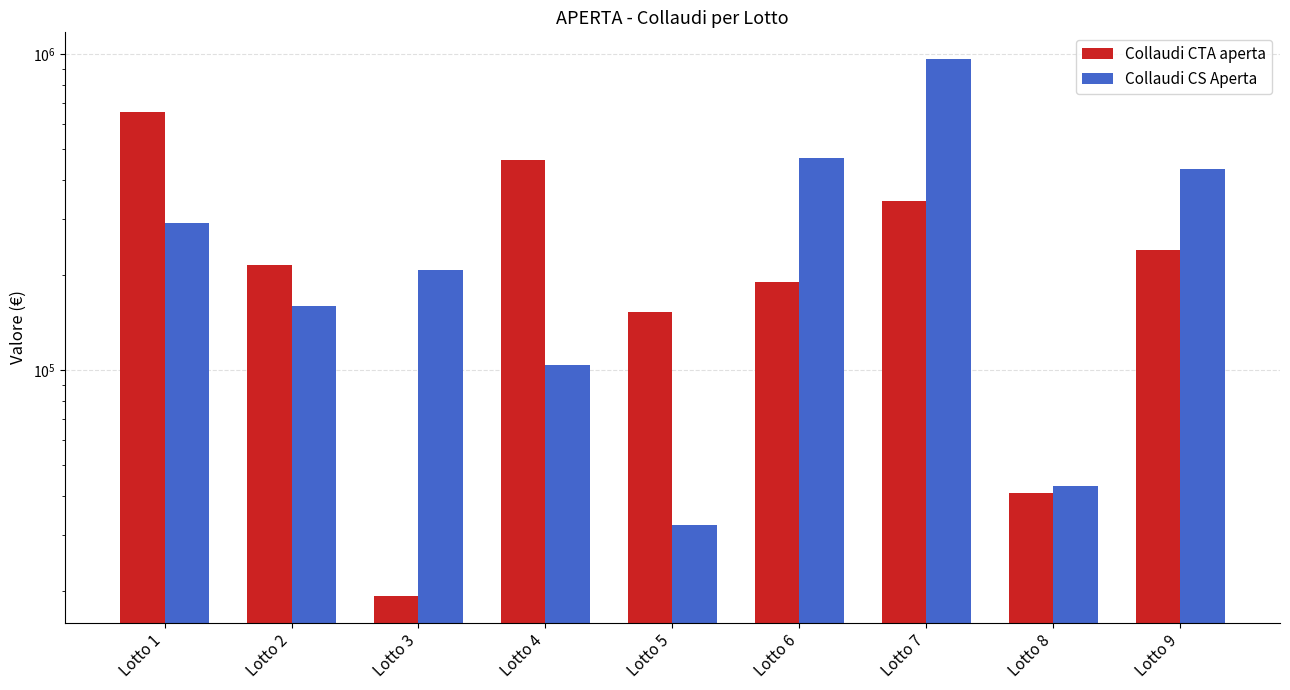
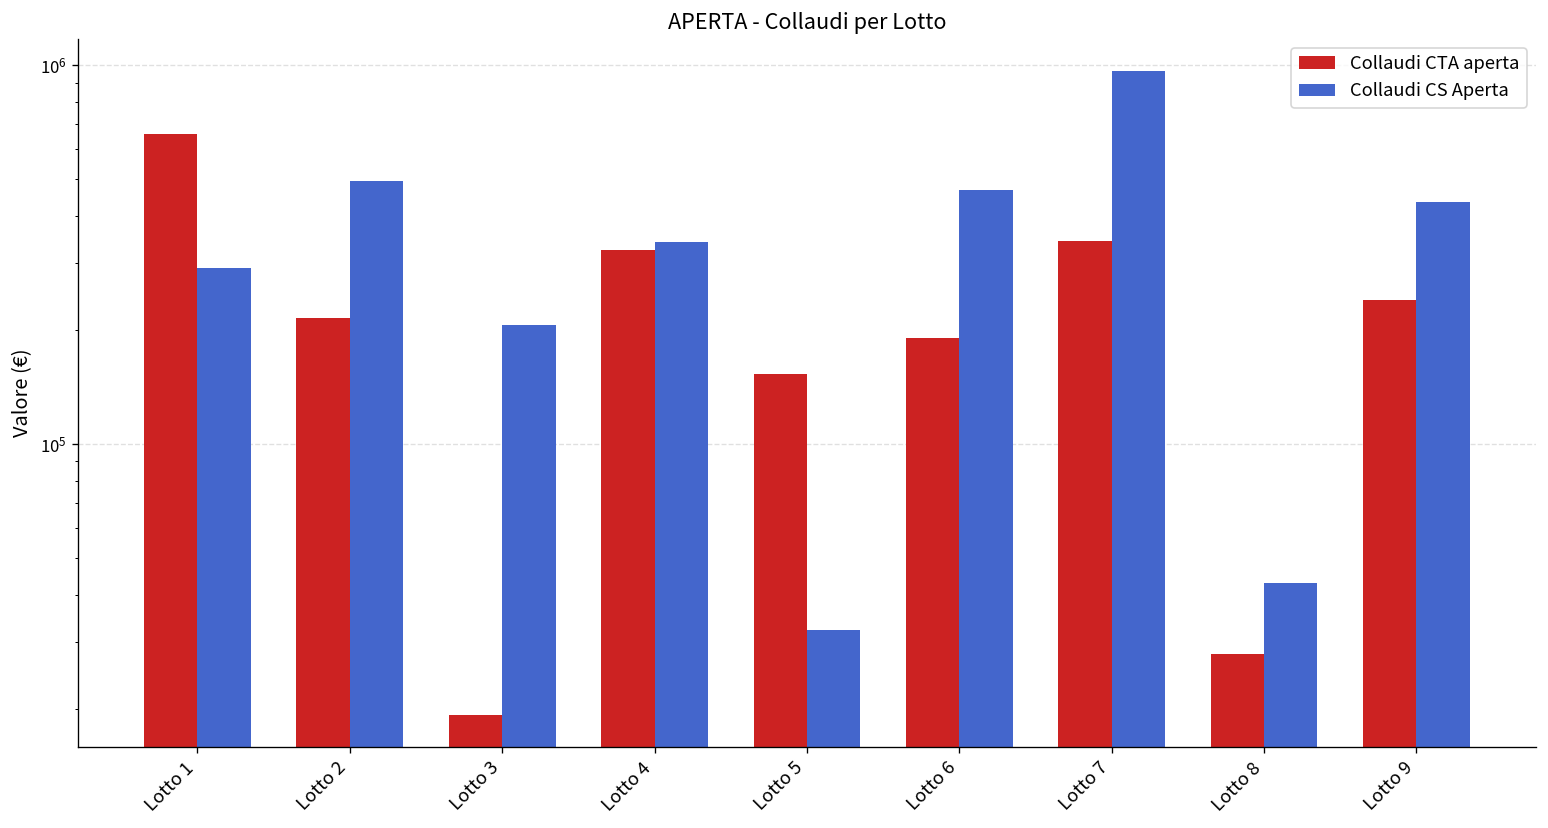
Collaudi CS Aperta, Lotto 2: 160000 -> 490000
Collaudi CTA aperta, Lotto 4: 460000 -> 320000
Collaudi CS Aperta, Lotto 4: 104000 -> 340000
Collaudi CTA aperta, Lotto 8: 41000 -> 28000
